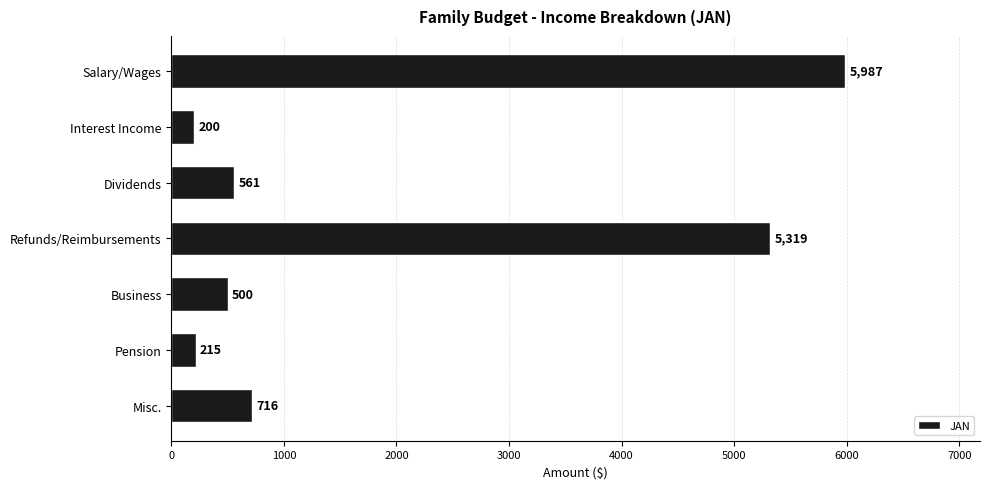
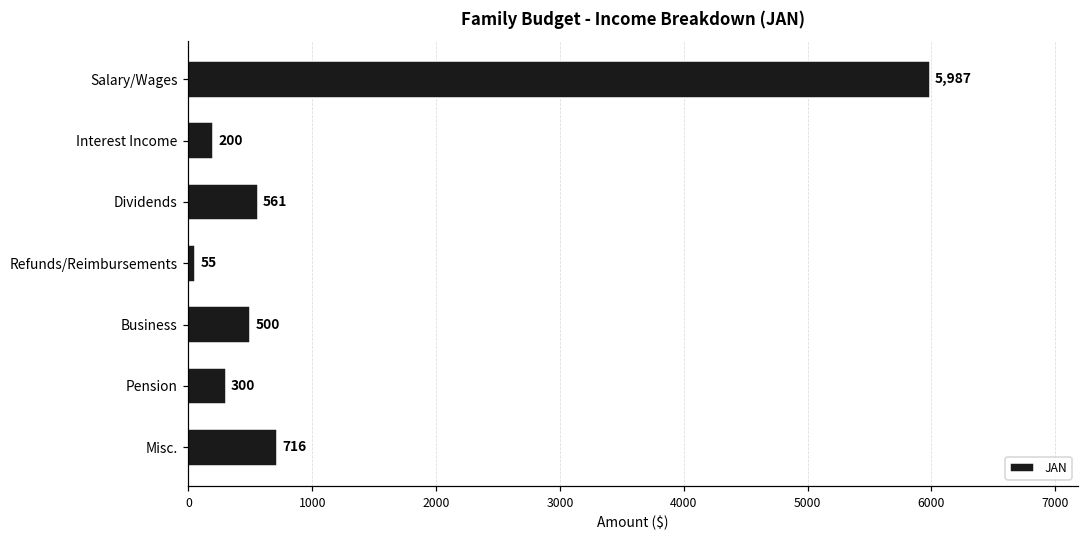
Refunds/Reimbursements: 5,319 -> 55
Pension: 215 -> 300
